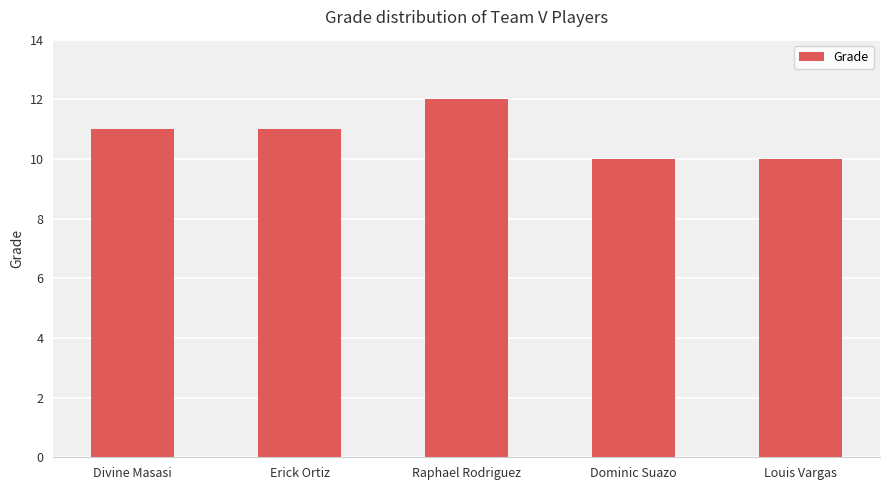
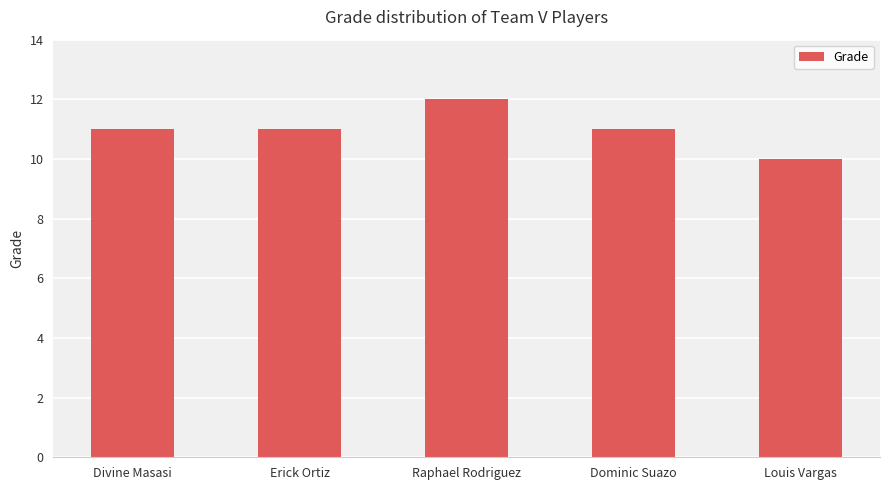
Dominic Suazo: 10 -> 11
